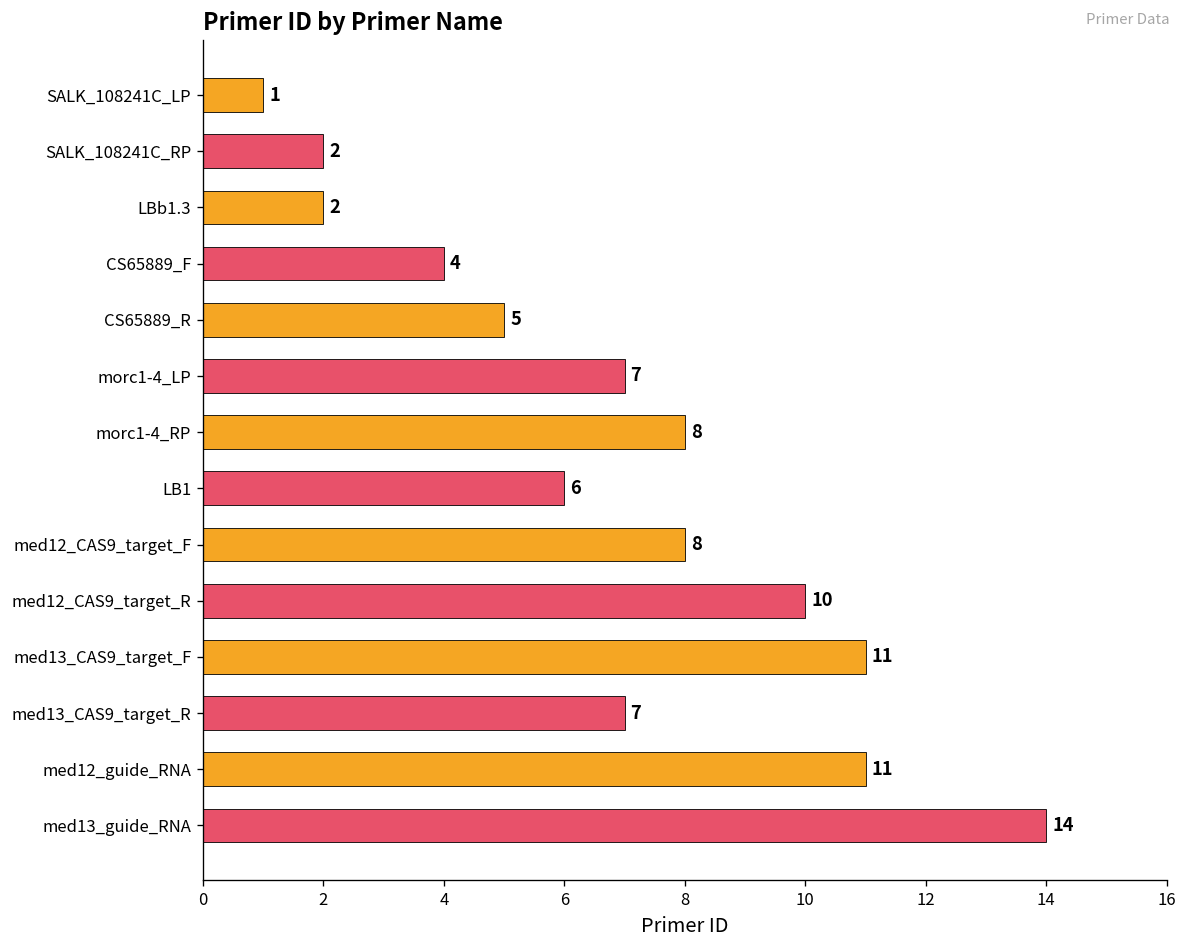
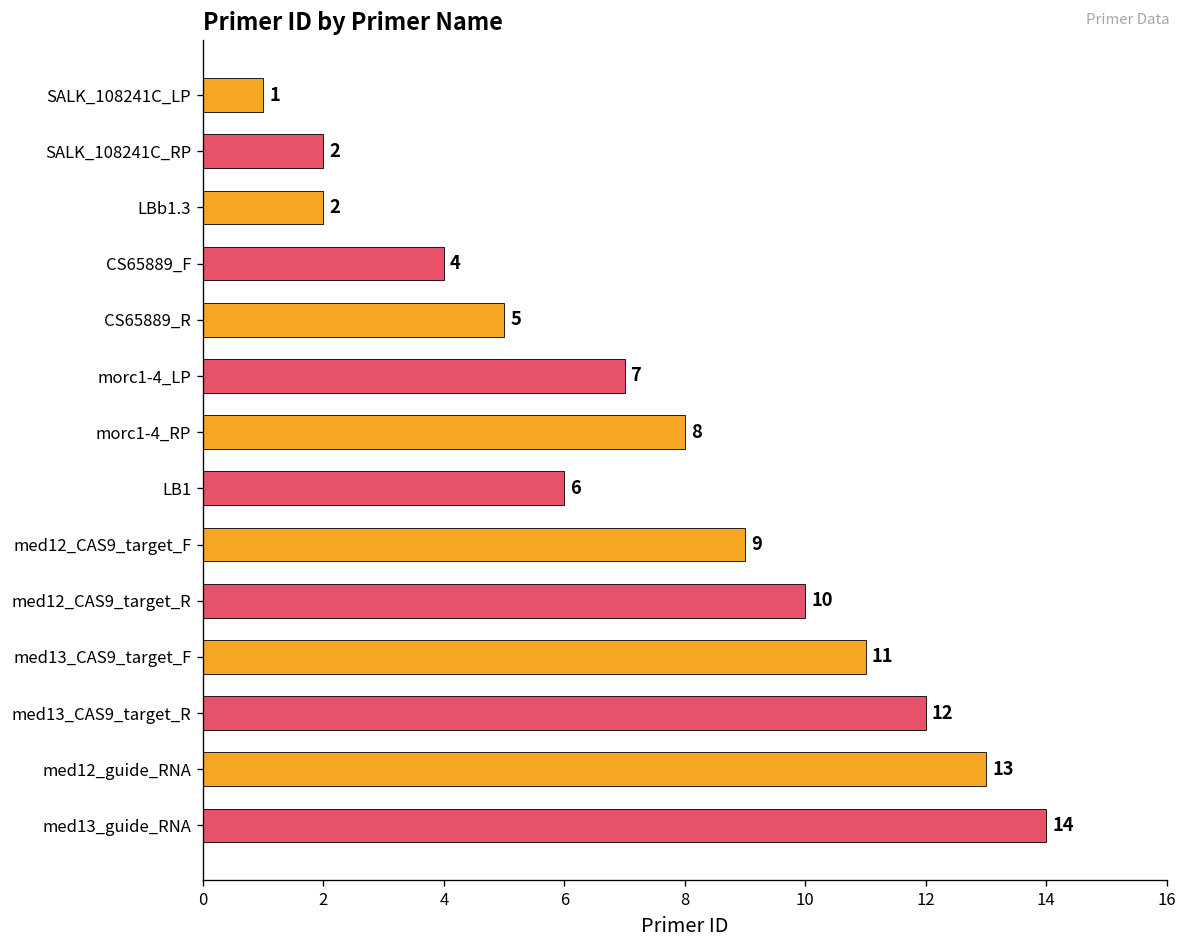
med12_CAS9_target_F: 8 -> 9
med13_CAS9_target_R: 7 -> 12
med12_guide_RNA: 11 -> 13
